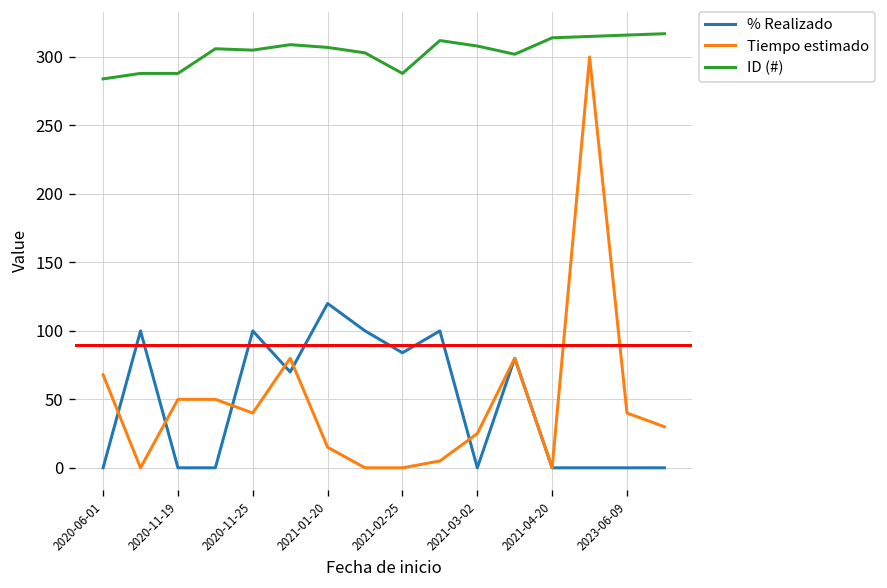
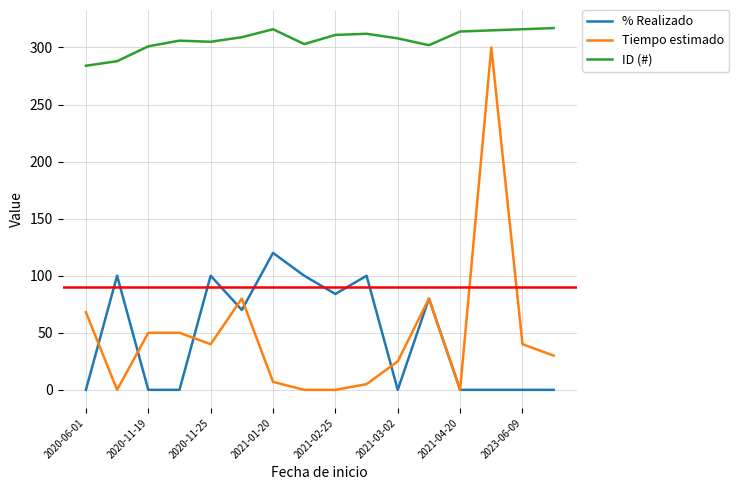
ID (#), 2020-11-19: 288 -> 301
Tiempo estimado, 2021-01-20: 15 -> 7
ID (#), 2021-01-20: 307 -> 316
ID (#), 2021-02-25: 288 -> 311
